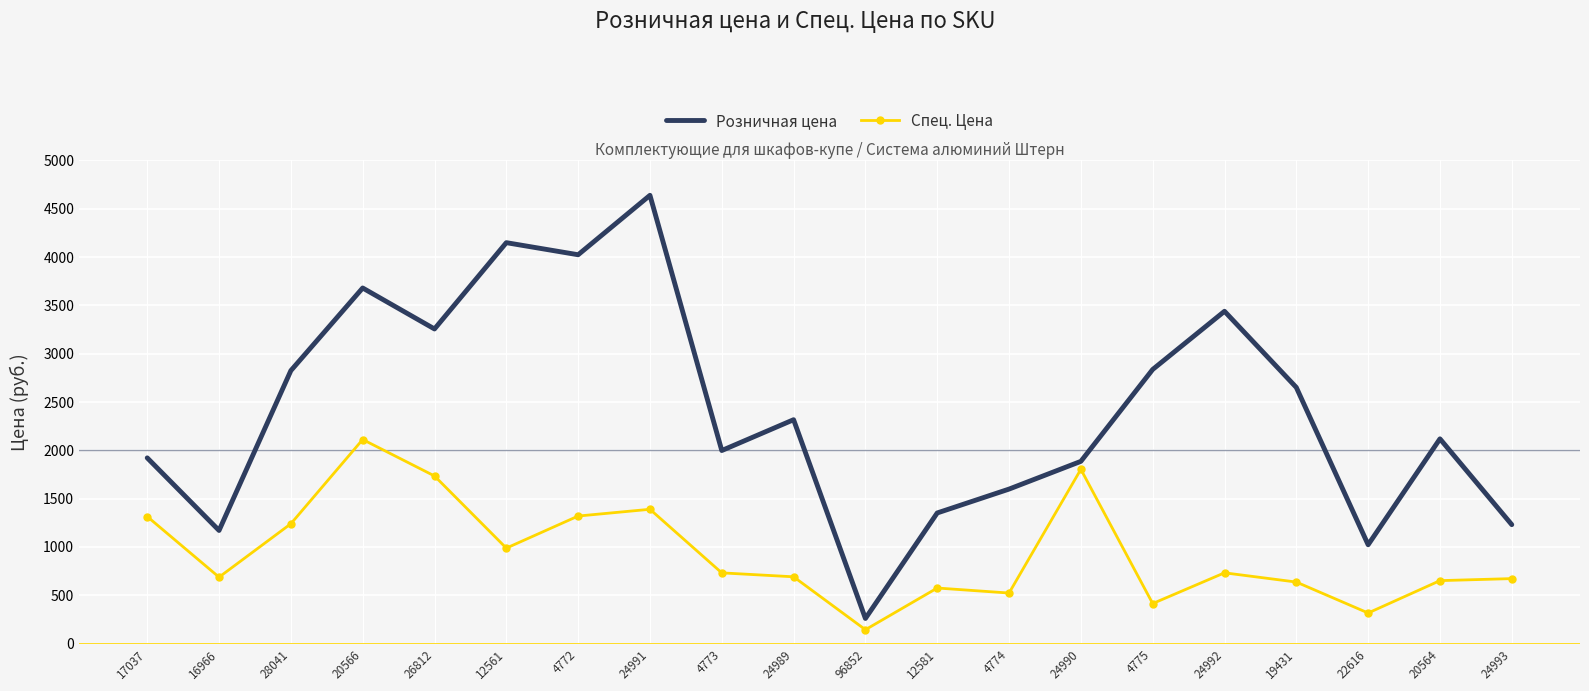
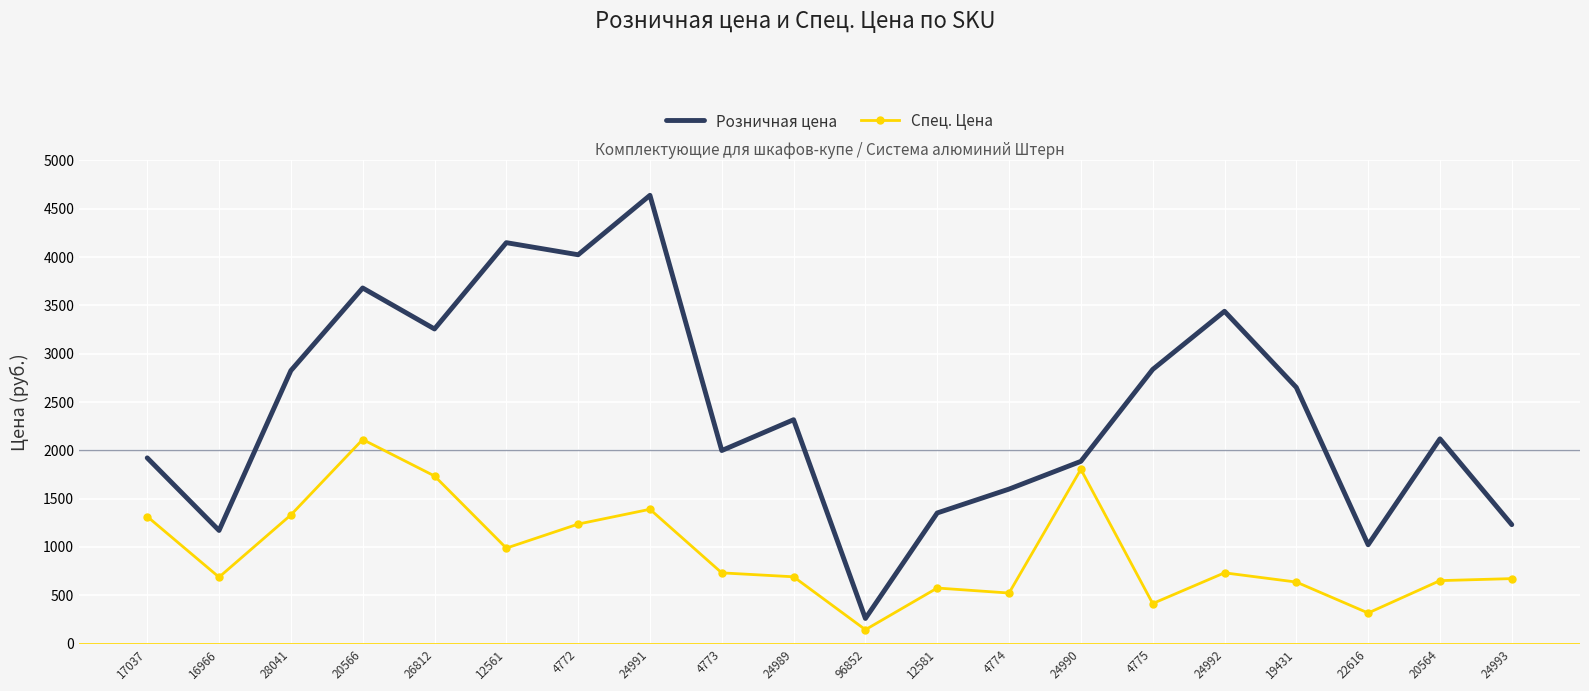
Спец. Цена, 28041: 1200 -> 1300
Спец. Цена, 4772: 1300 -> 1200
